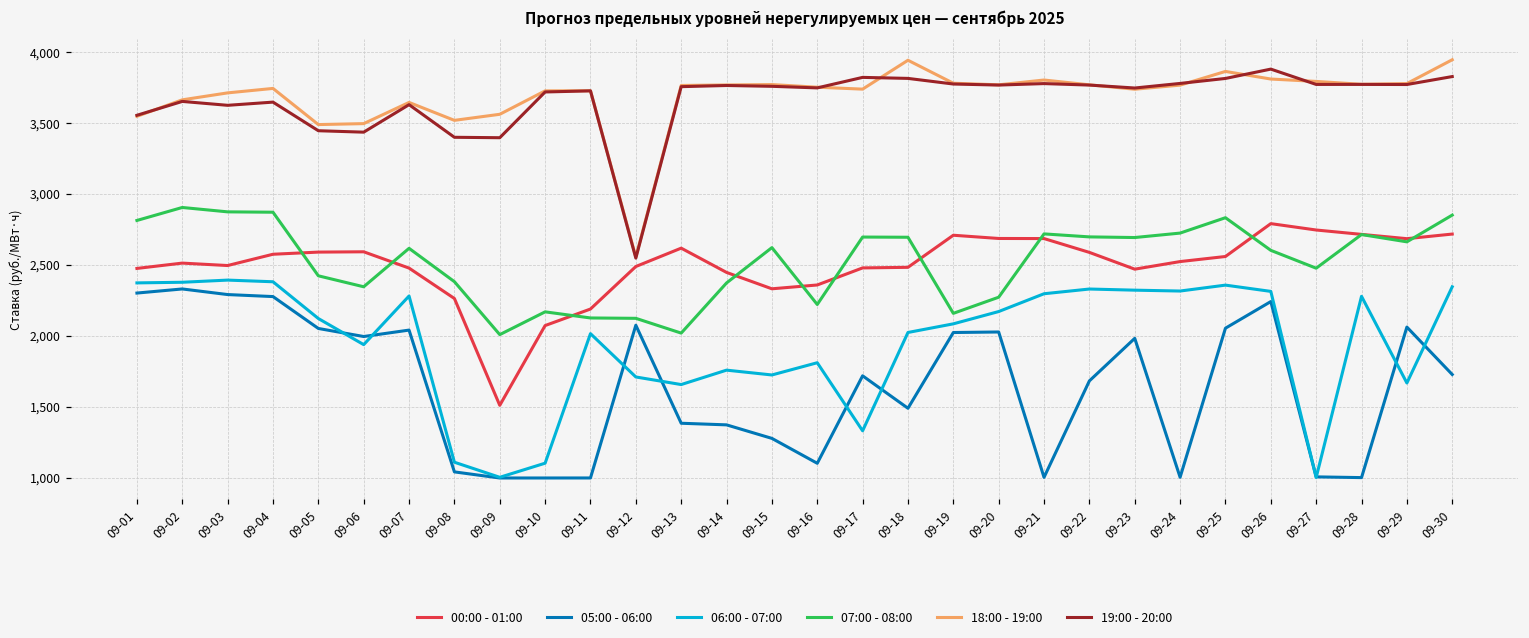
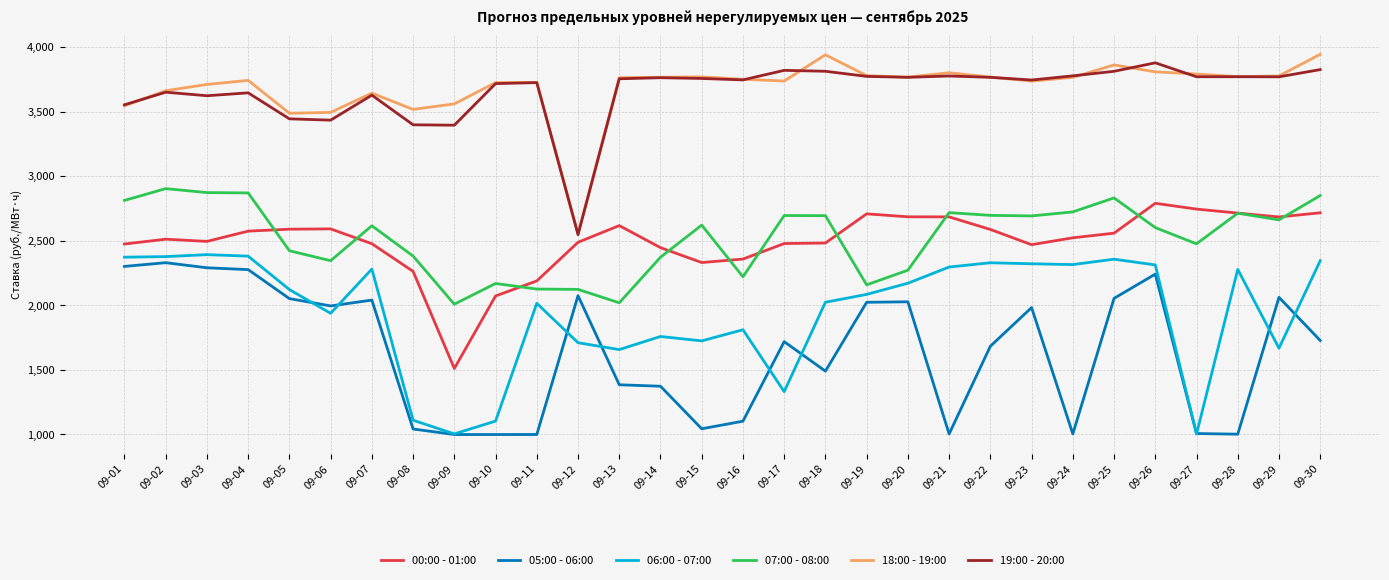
05:00 - 06:00, 09-15: 1,280 -> 1,040
